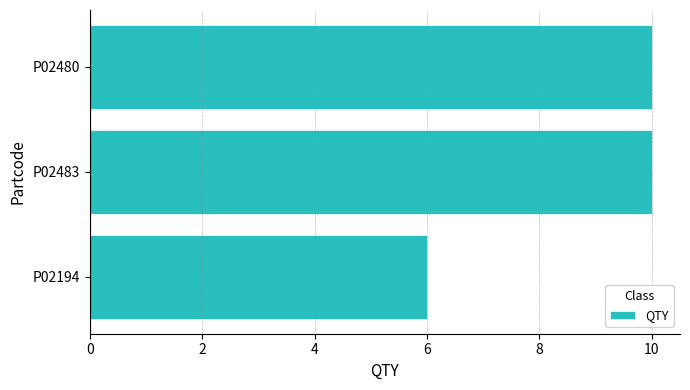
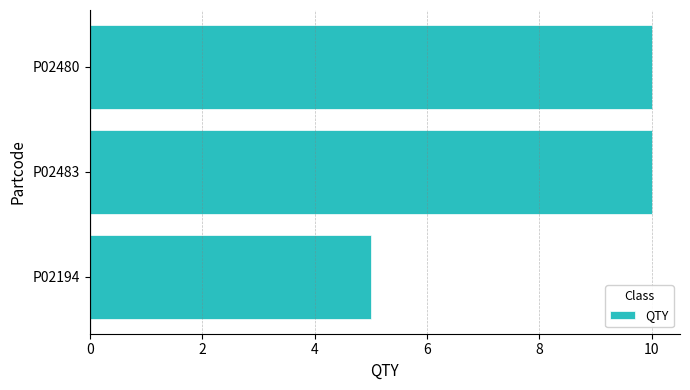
P02194: 6 -> 5
